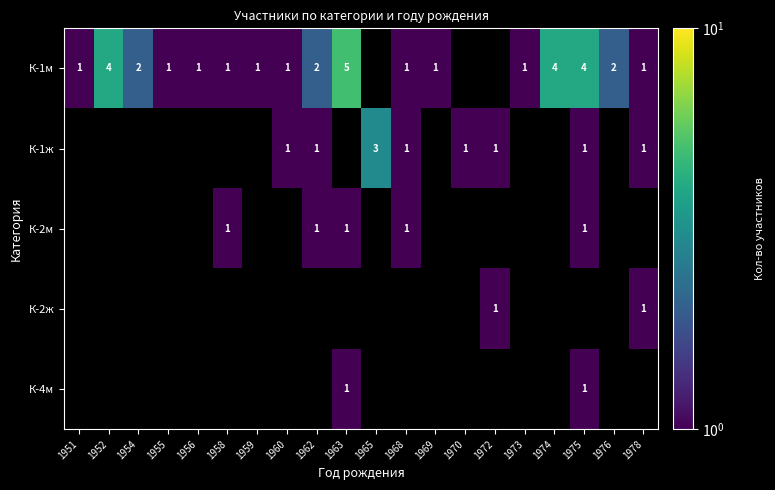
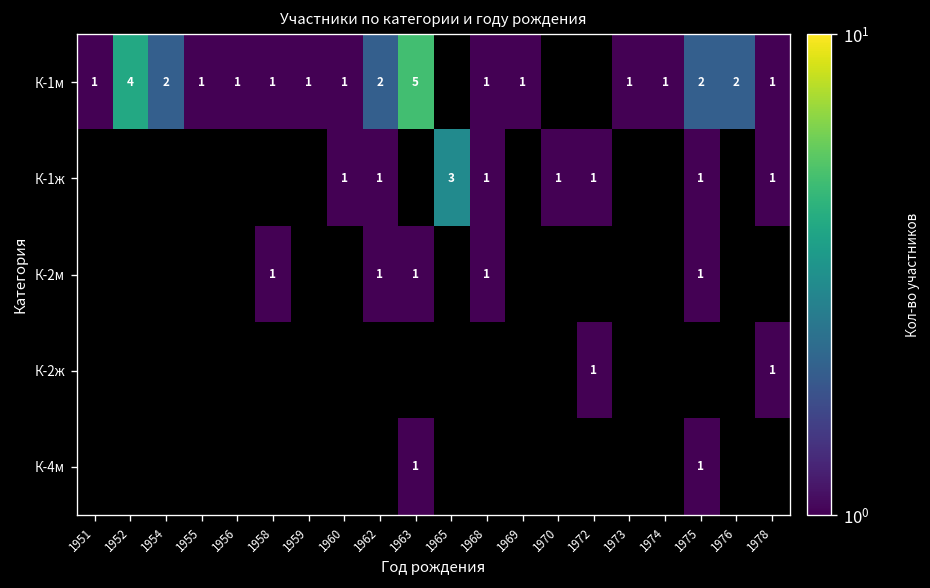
К-1м, 1974: 4 -> 1
К-1м, 1975: 4 -> 2
